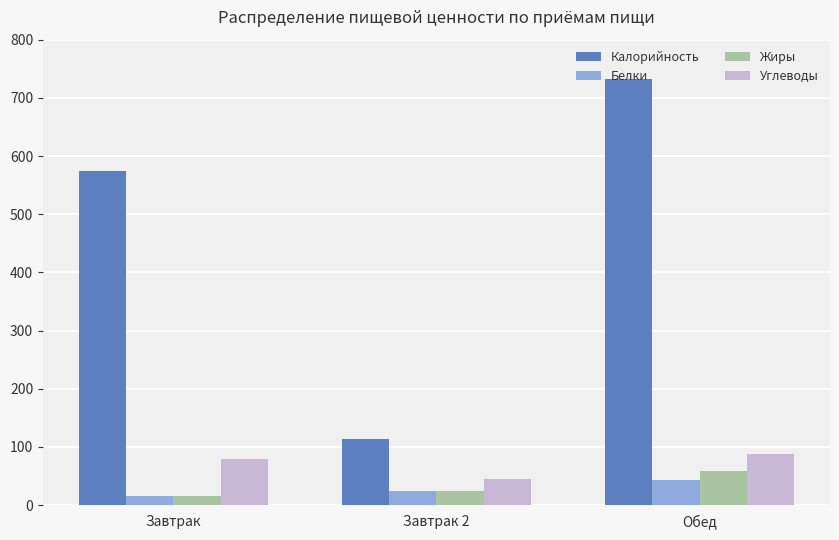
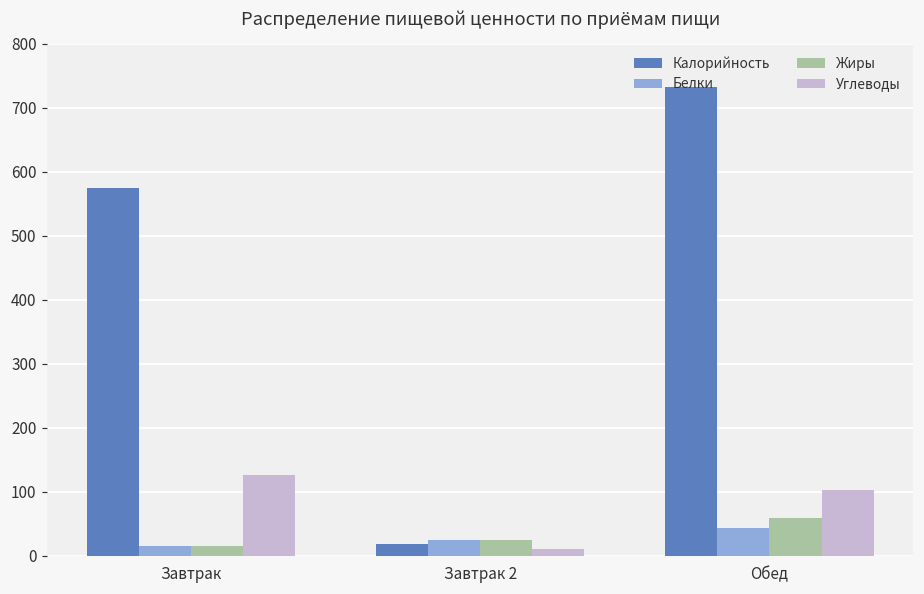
Углеводы, Завтрак: 80 -> 130
Калорийность, Завтрак 2: 110 -> 20
Углеводы, Завтрак 2: 50 -> 10
Углеводы, Обед: 90 -> 100
